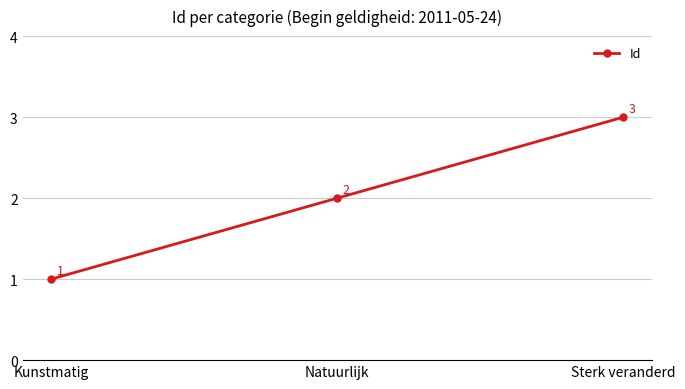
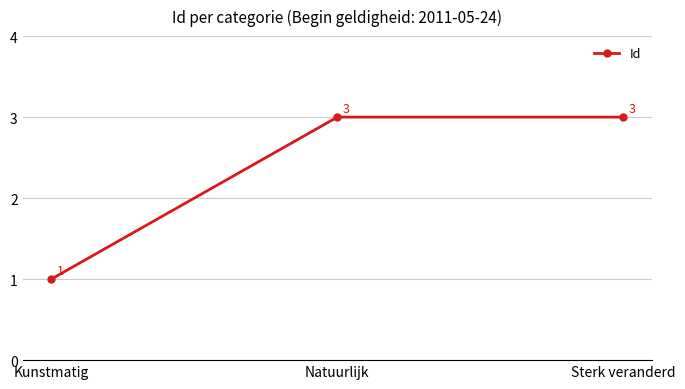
Natuurlijk: 2 -> 3
